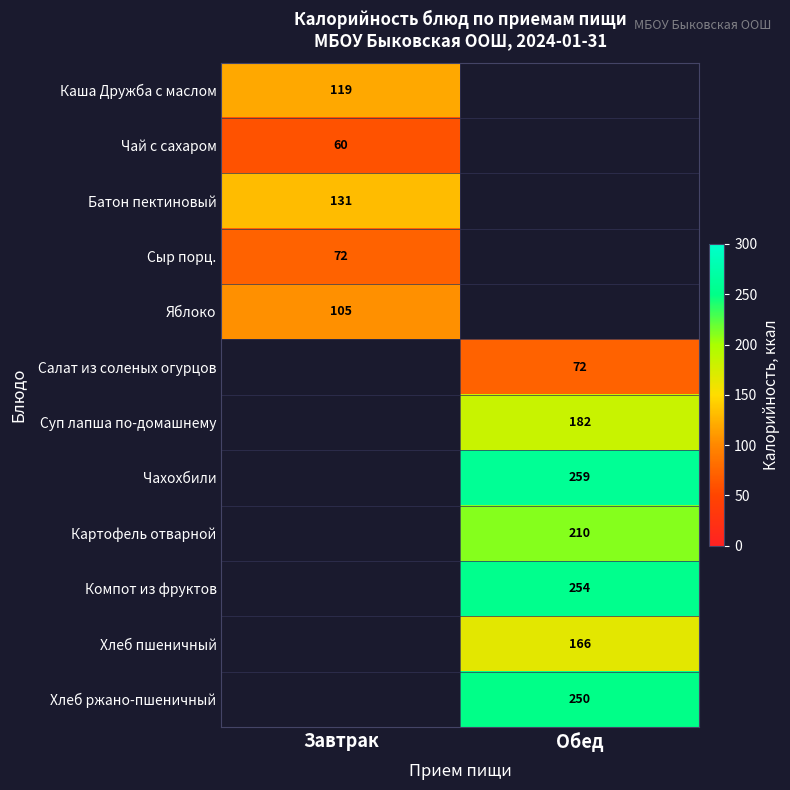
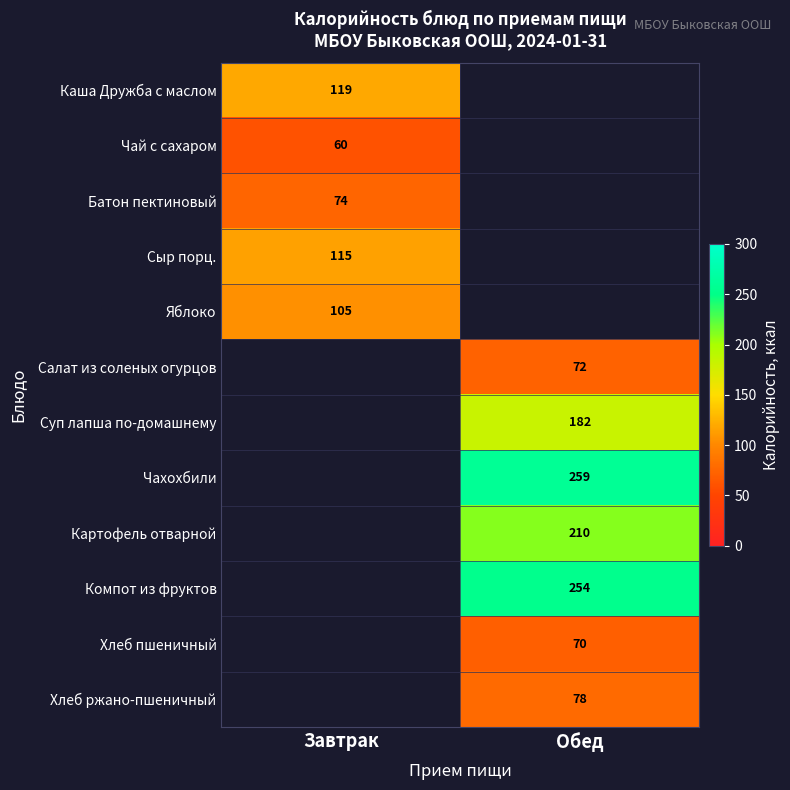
Батон пектиновый, Завтрак: 131 -> 74
Сыр порц., Завтрак: 72 -> 115
Хлеб пшеничный, Обед: 166 -> 70
Хлеб ржано-пшеничный, Обед: 250 -> 78
